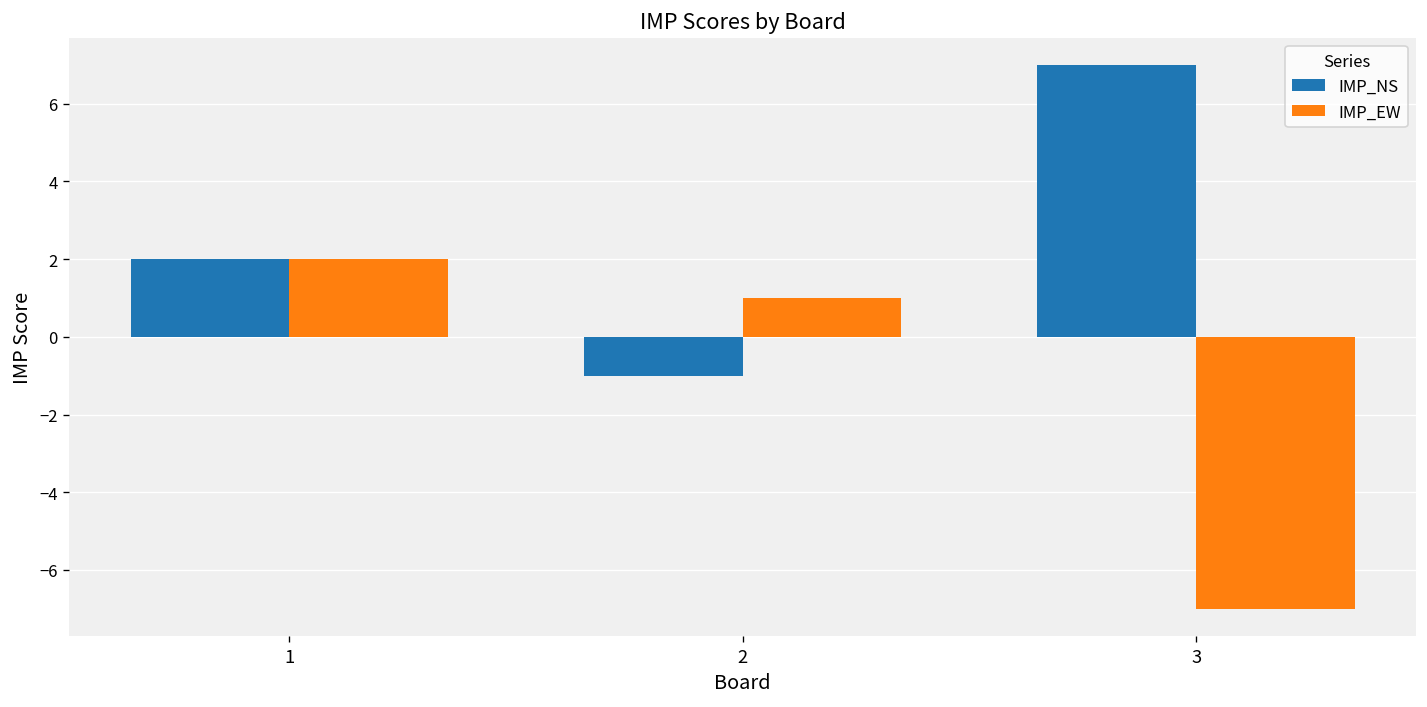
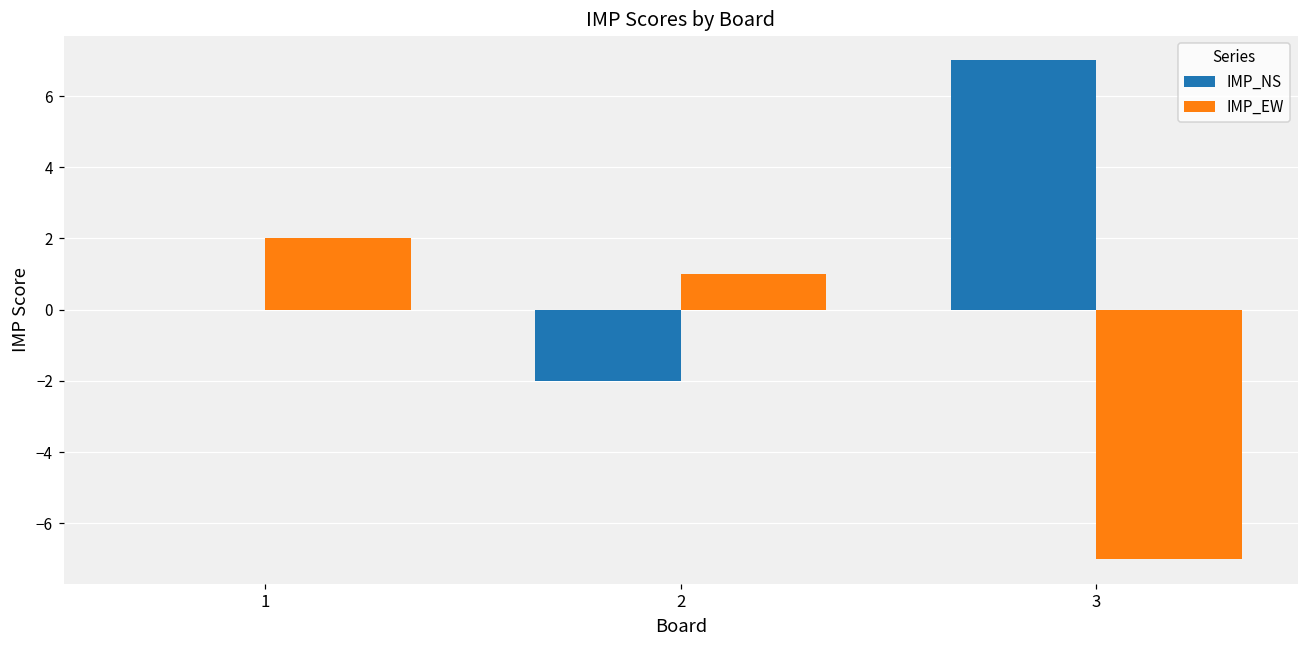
IMP_NS, 1: 2 -> 0
IMP_NS, 2: -1 -> -2
